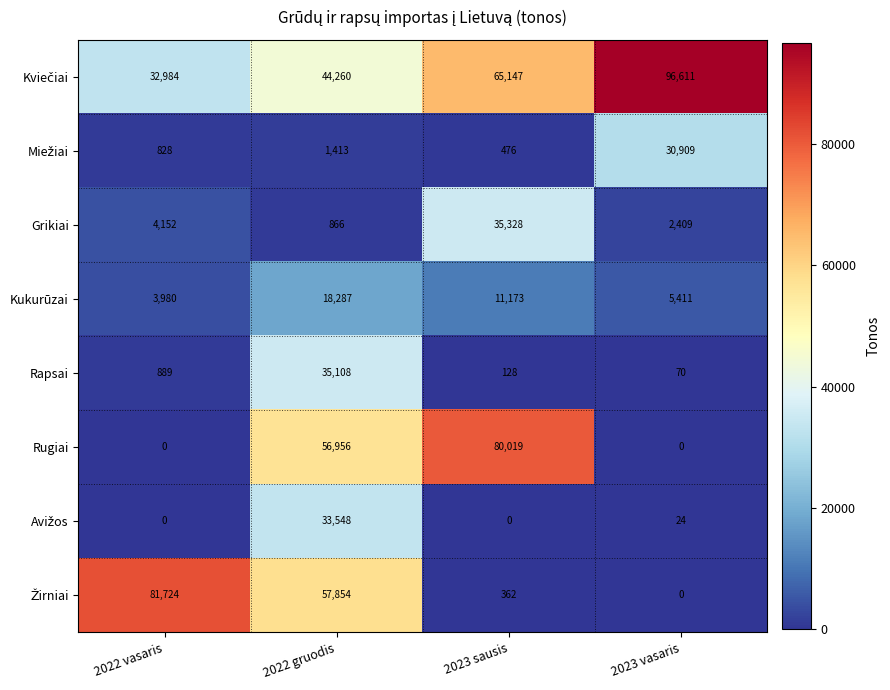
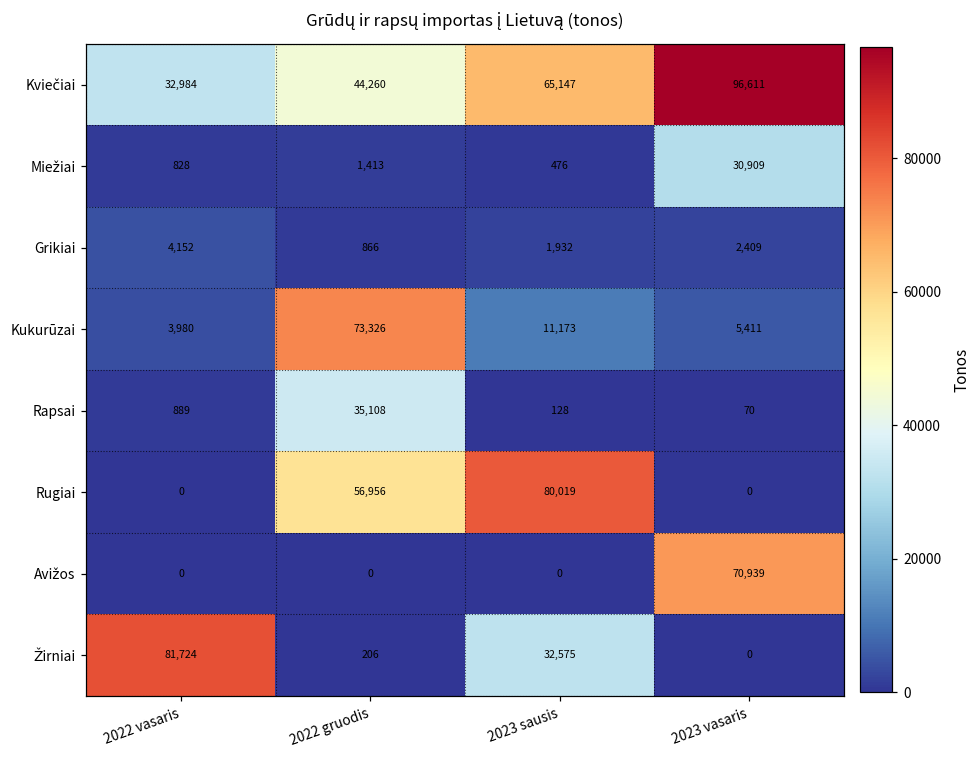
Grikiai, 2023 sausis: 35,328 -> 1,932
Kukurūzai, 2022 gruodis: 18,287 -> 73,326
Avižos, 2022 gruodis: 33,548 -> 0
Avižos, 2023 vasaris: 24 -> 70,939
Žirniai, 2022 gruodis: 57,854 -> 206
Žirniai, 2023 sausis: 362 -> 32,575
